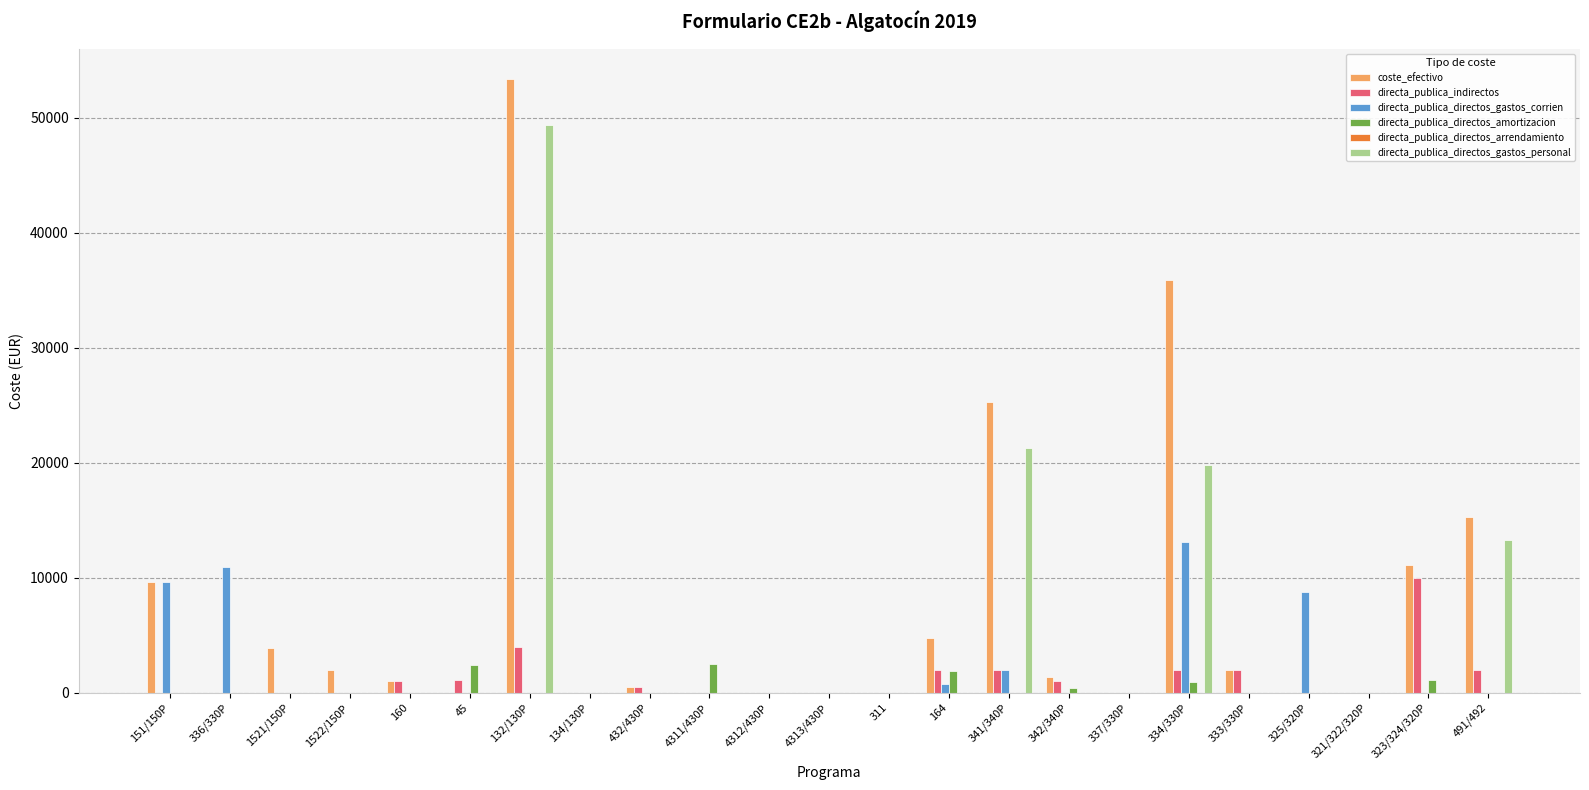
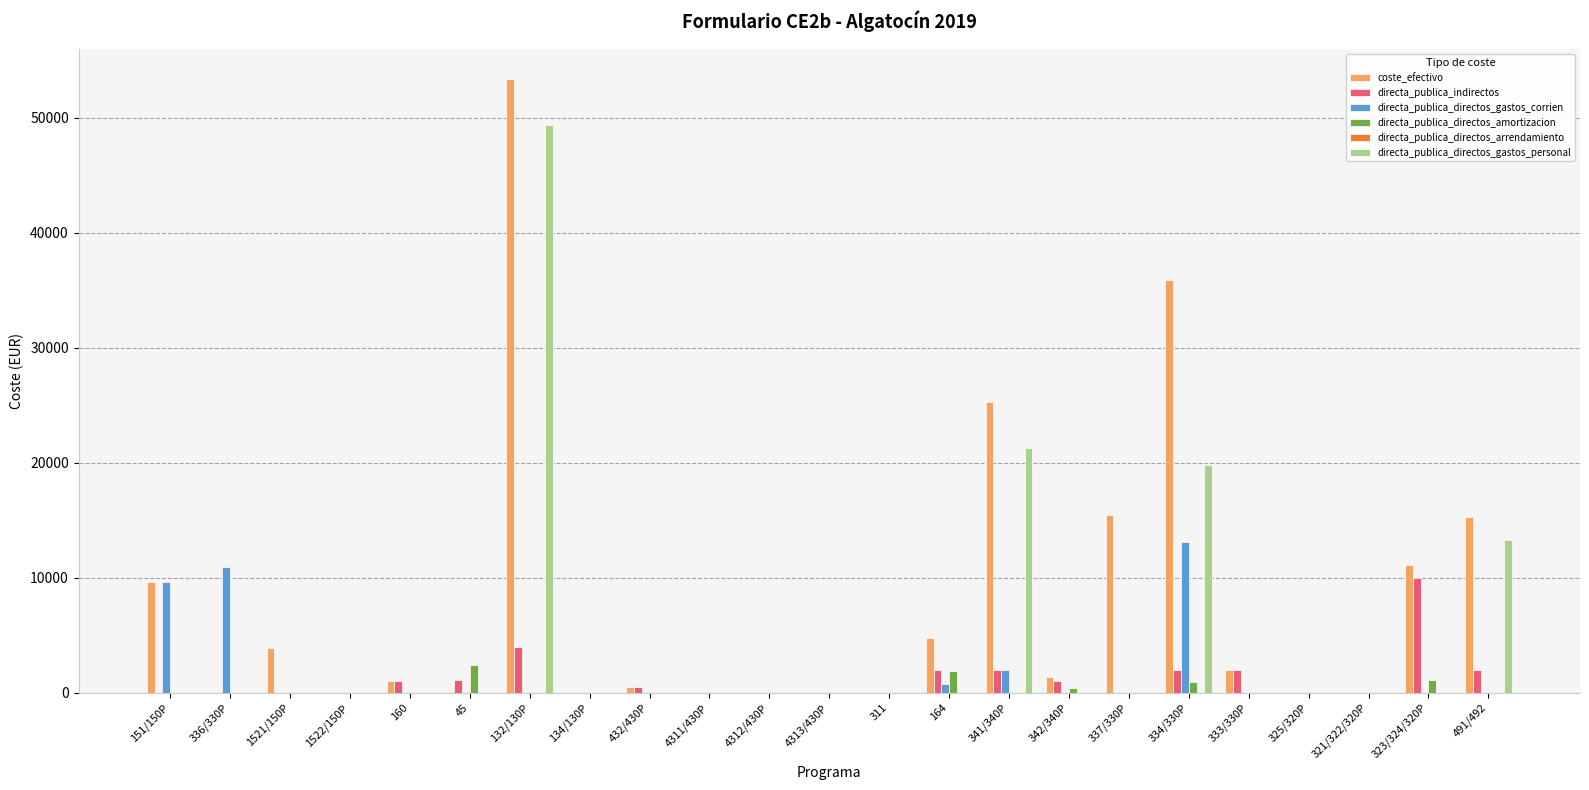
coste_efectivo, 1522/150P: 2000 -> 0
directa_publica_directos_amortizacion, 4311/430P: 2500 -> 0
coste_efectivo, 337/330P: 0 -> 15400
directa_publica_directos_gastos_corrien, 325/320P: 8700 -> 0
